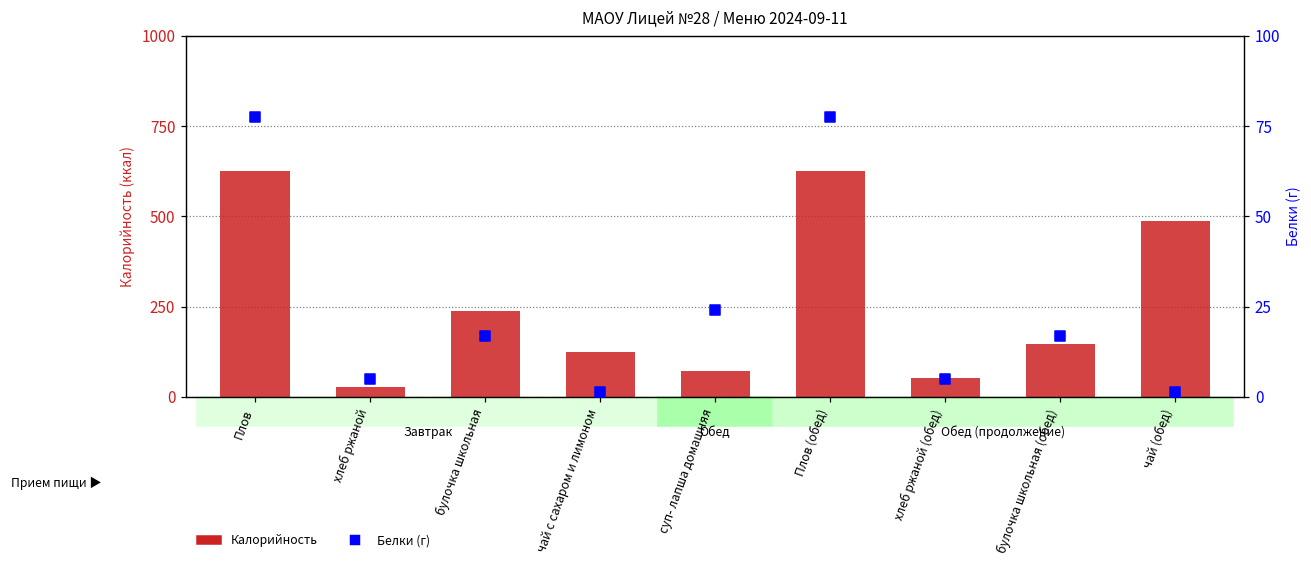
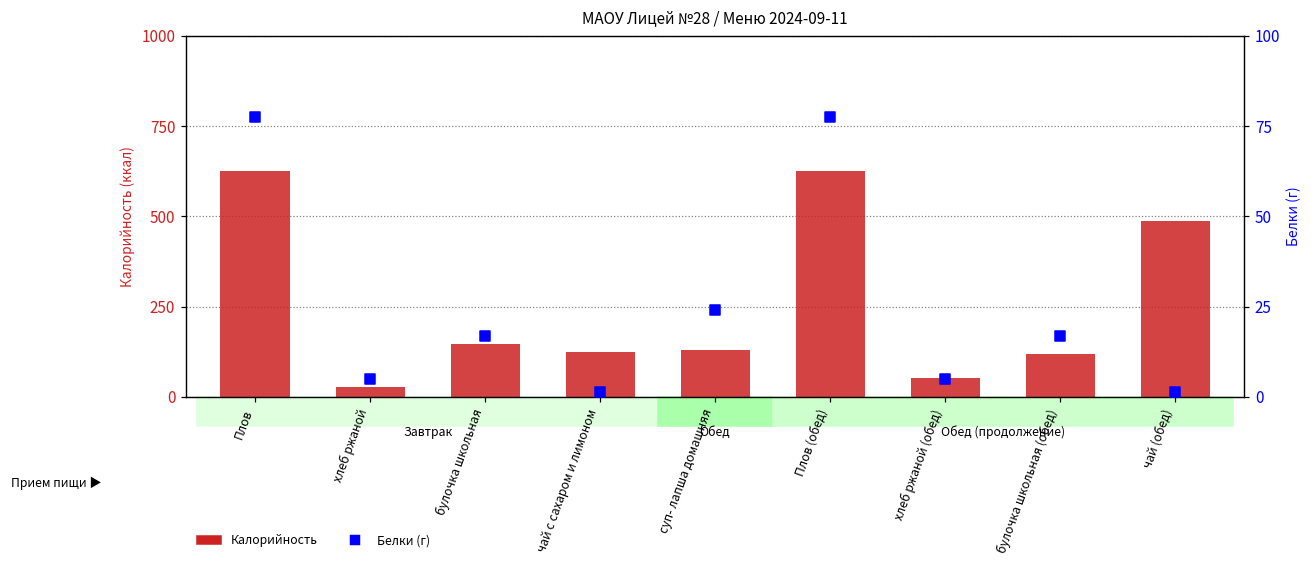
Калорийность, булочка школьная: 240 -> 150
Калорийность, суп- лапша домашняя: 70 -> 130
Калорийность, булочка школьная (обед): 150 -> 120
